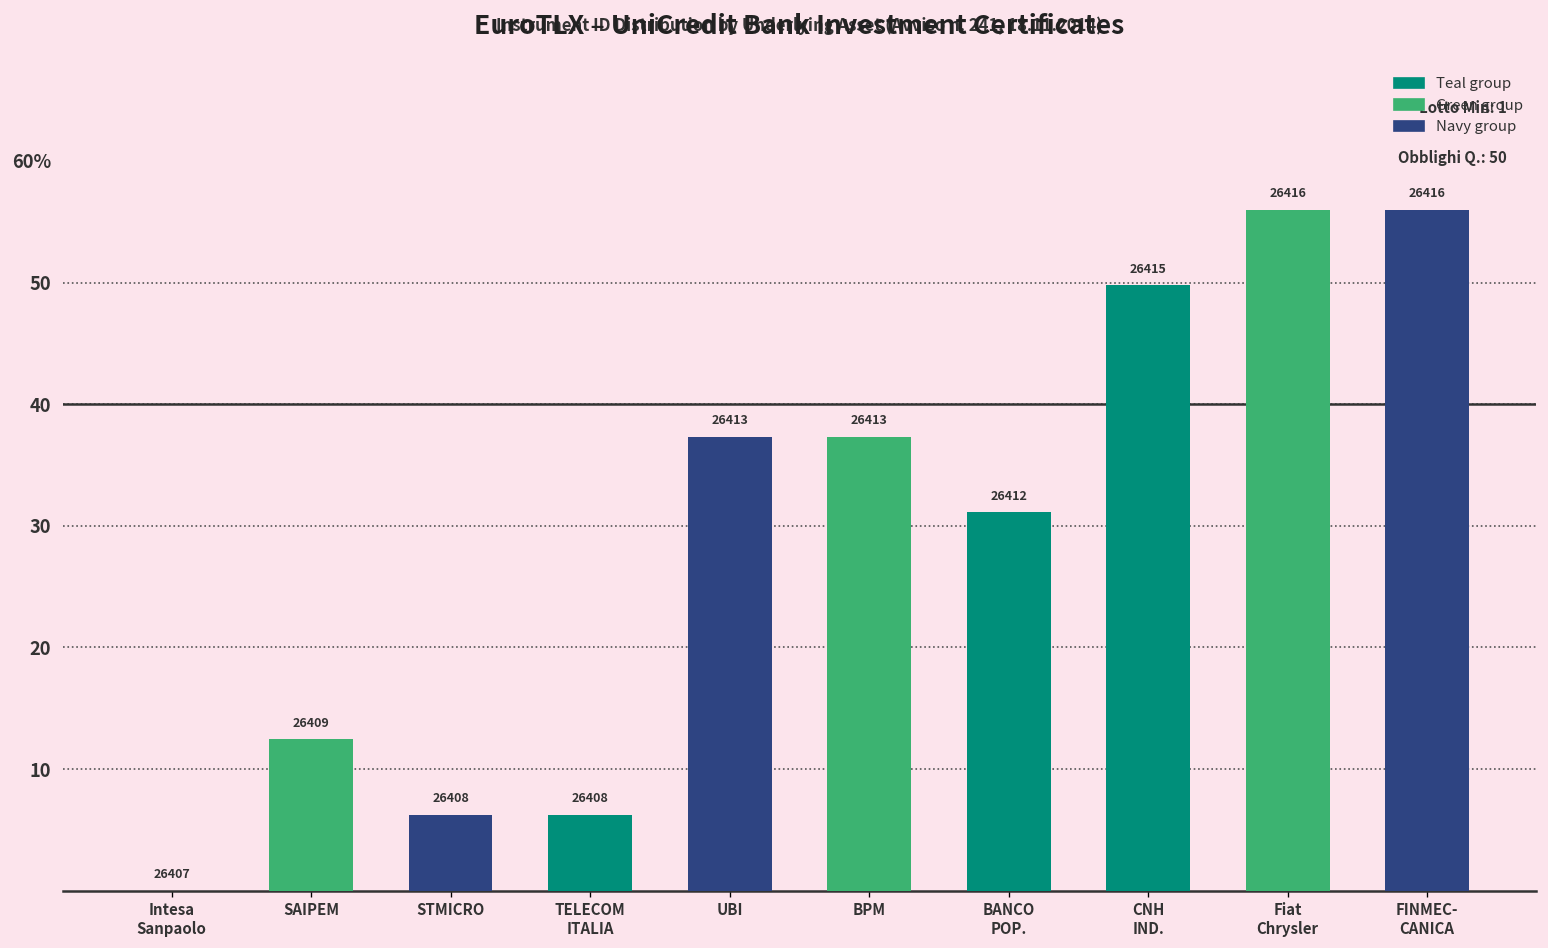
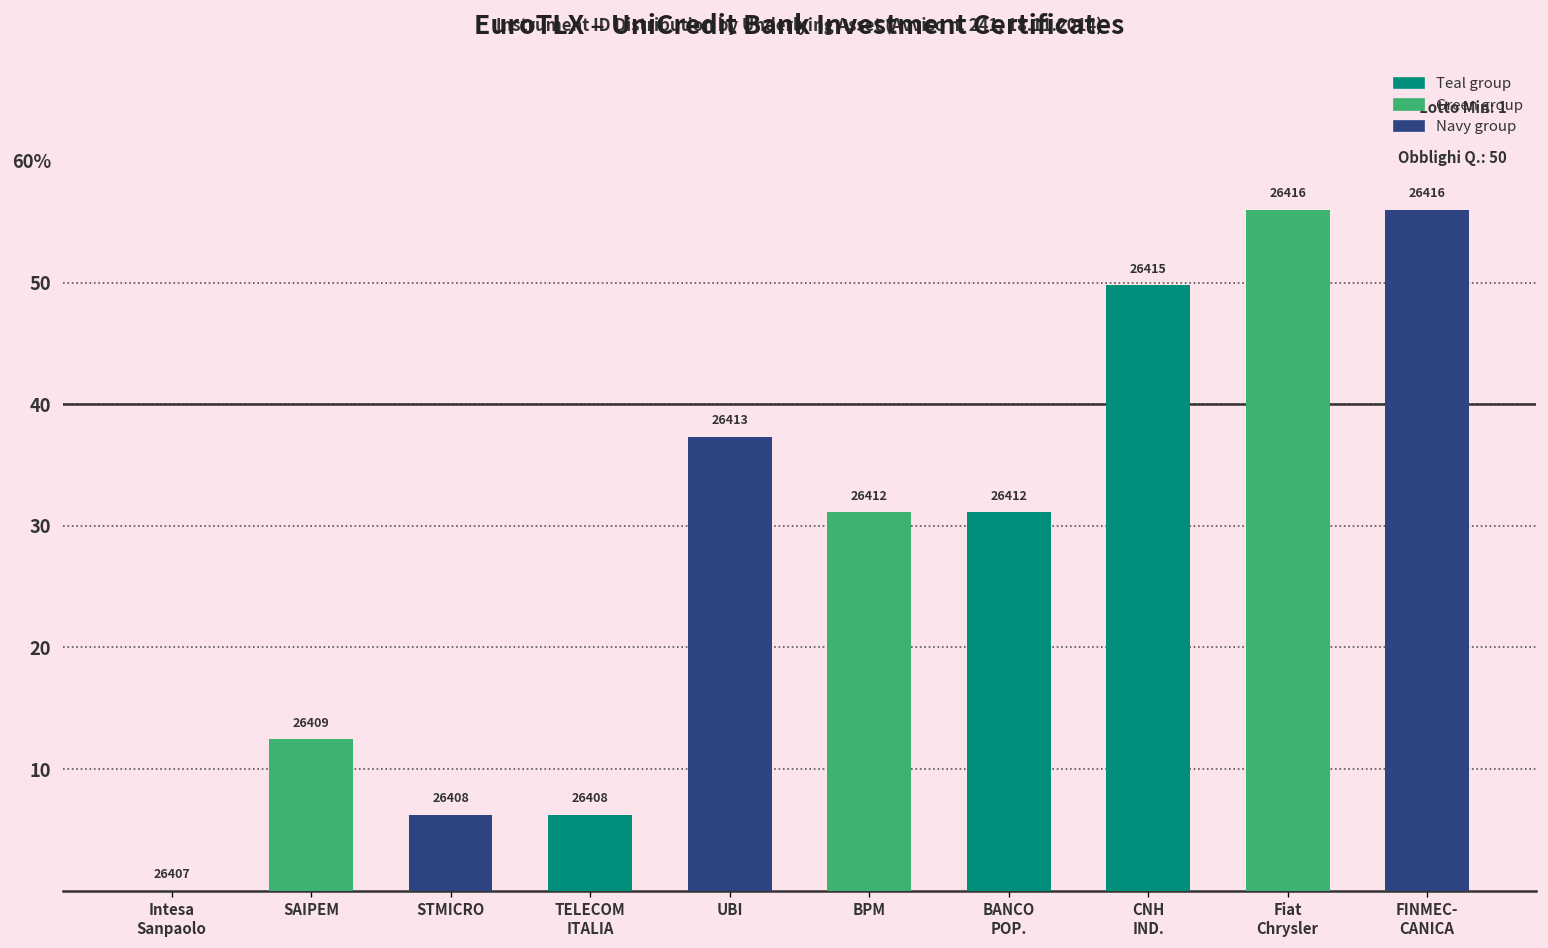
BPM: 26413 -> 26412
